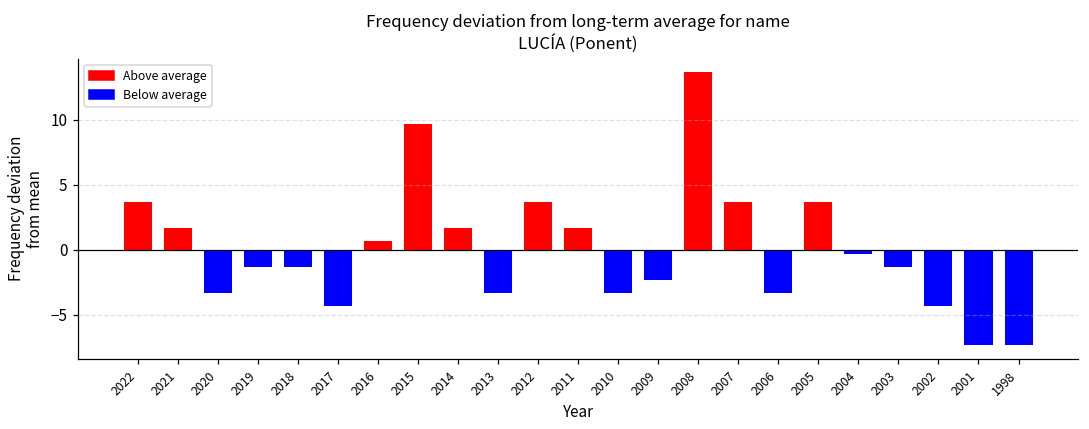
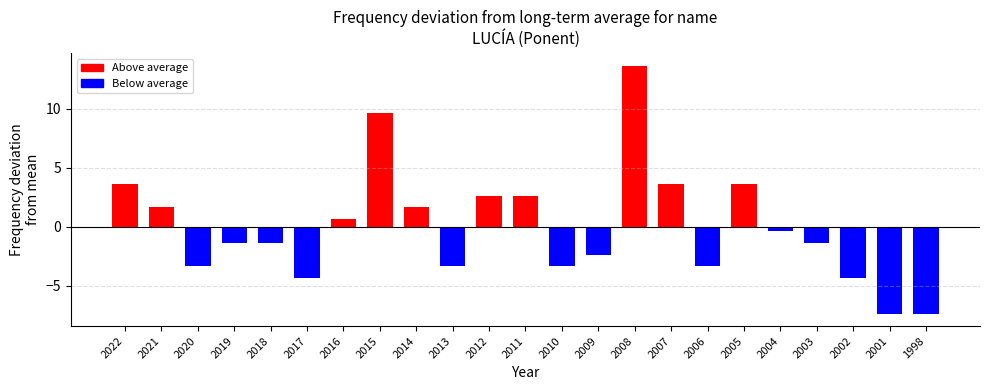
2012: 3.7 -> 2.7
2011: 1.7 -> 2.7
